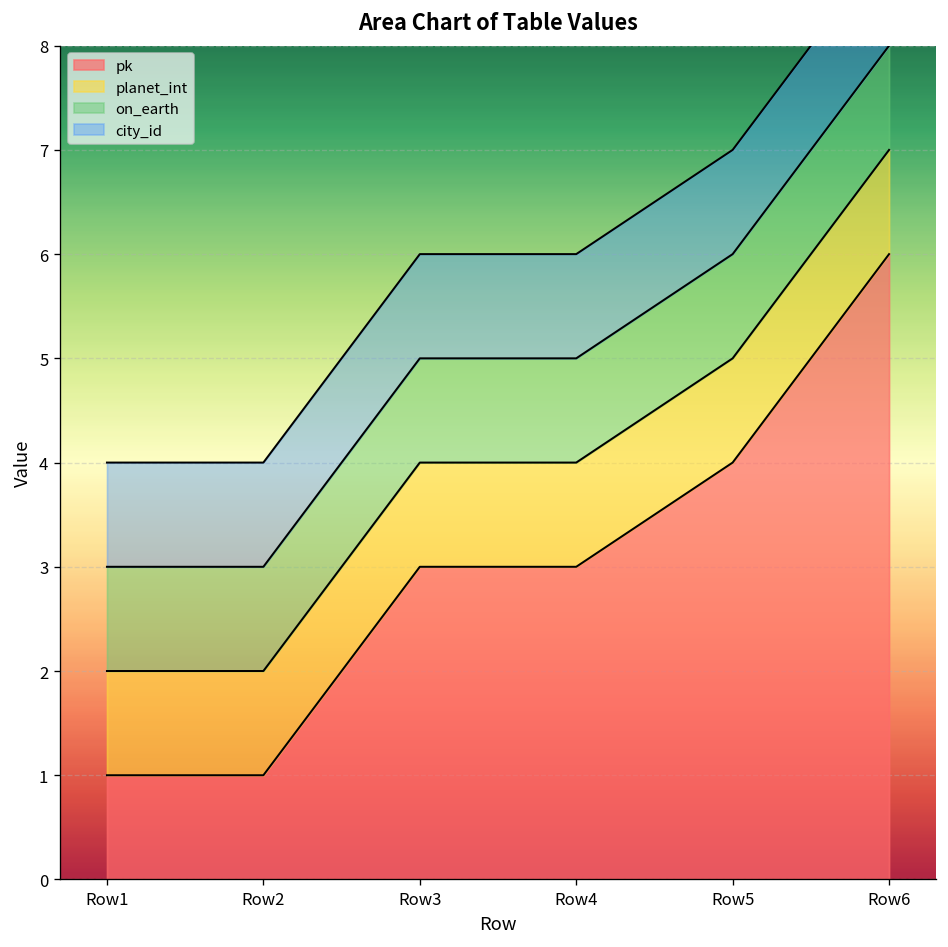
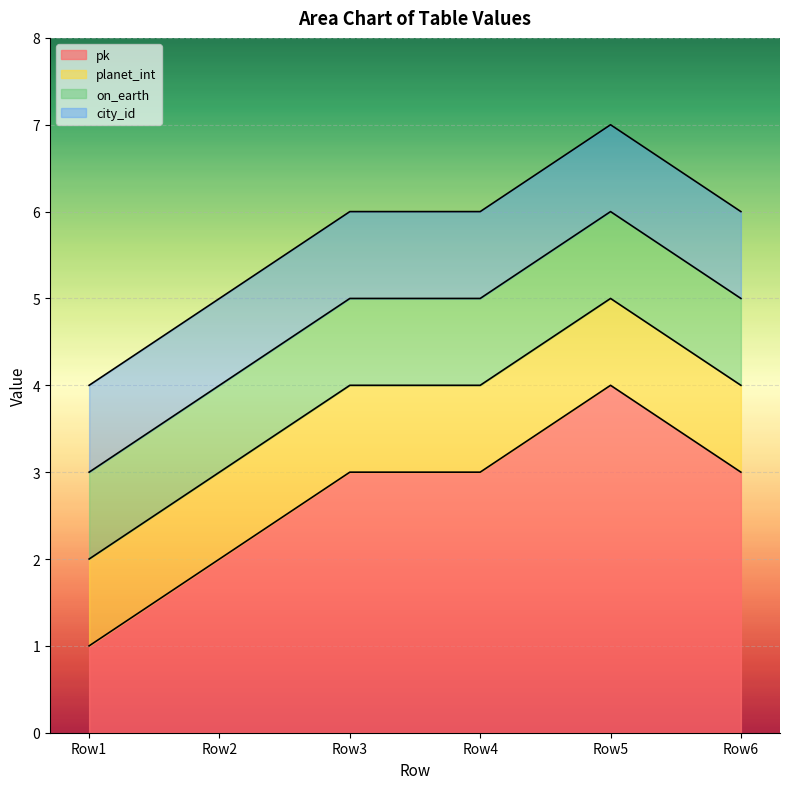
pk, Row2: 1 -> 2
pk, Row6: 6 -> 3
